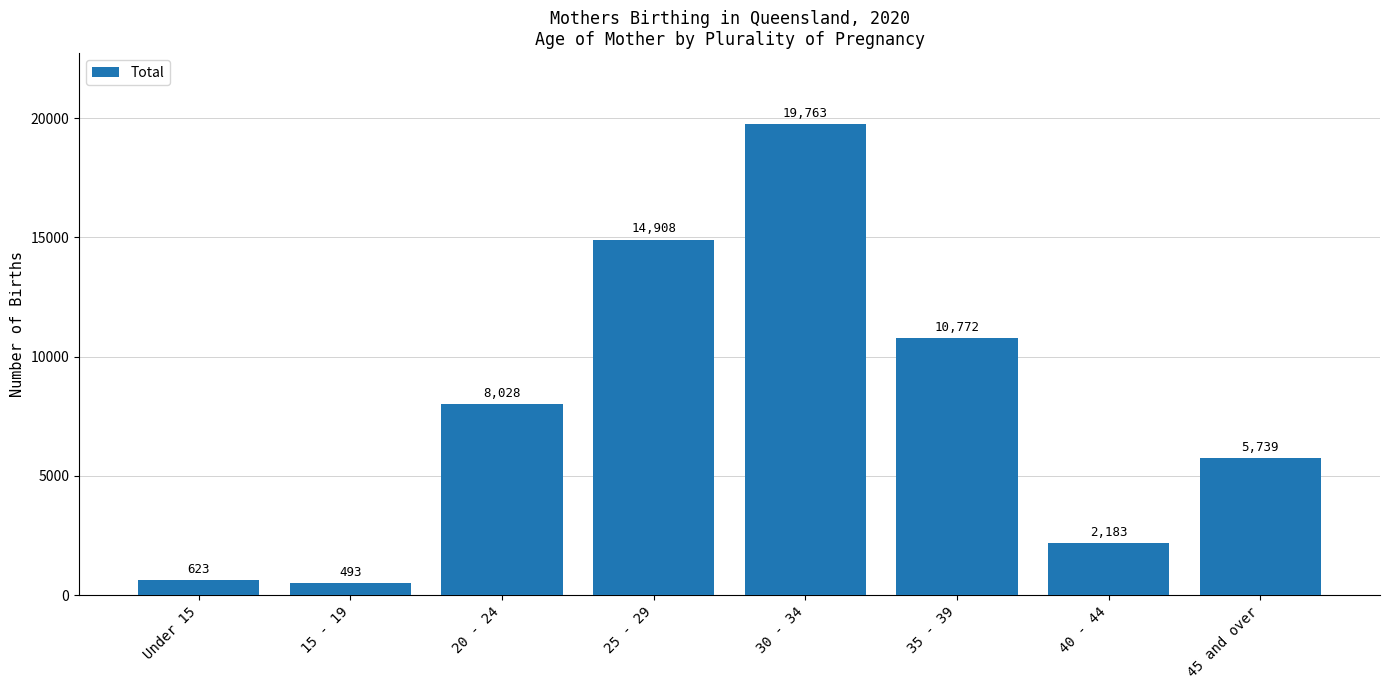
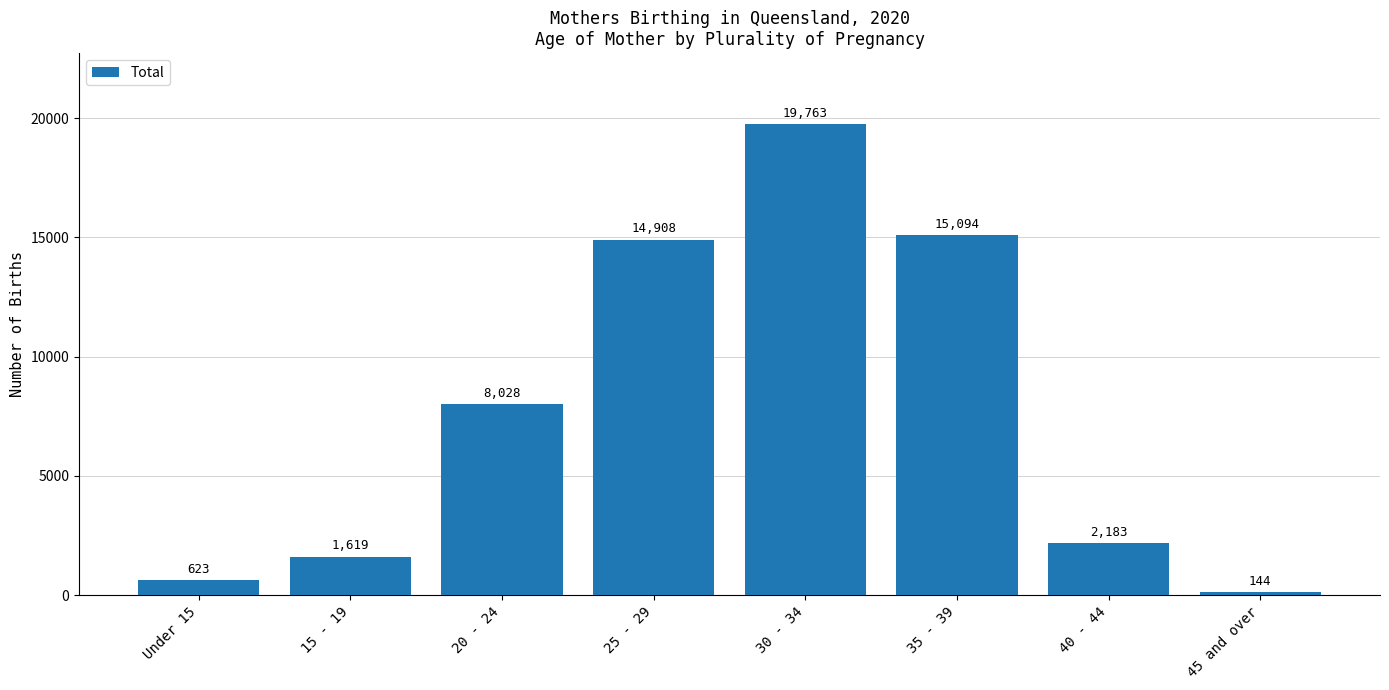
15 - 19: 493 -> 1,619
35 - 39: 10,772 -> 15,094
45 and over: 5,739 -> 144
